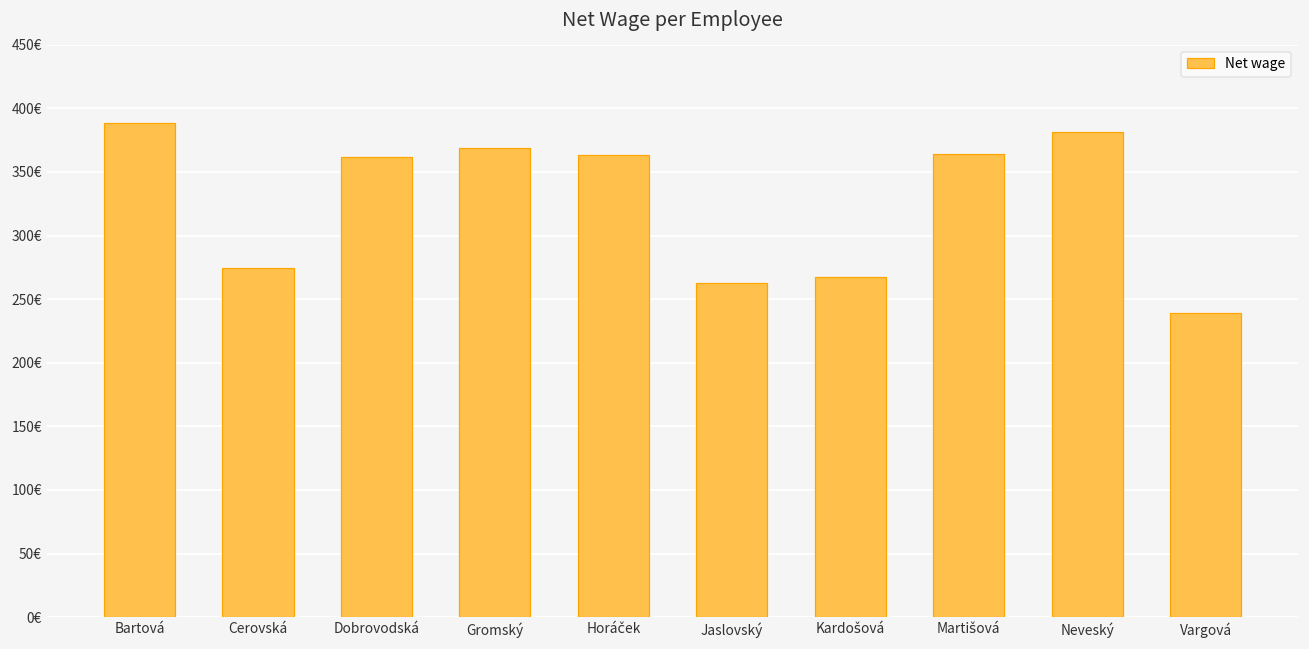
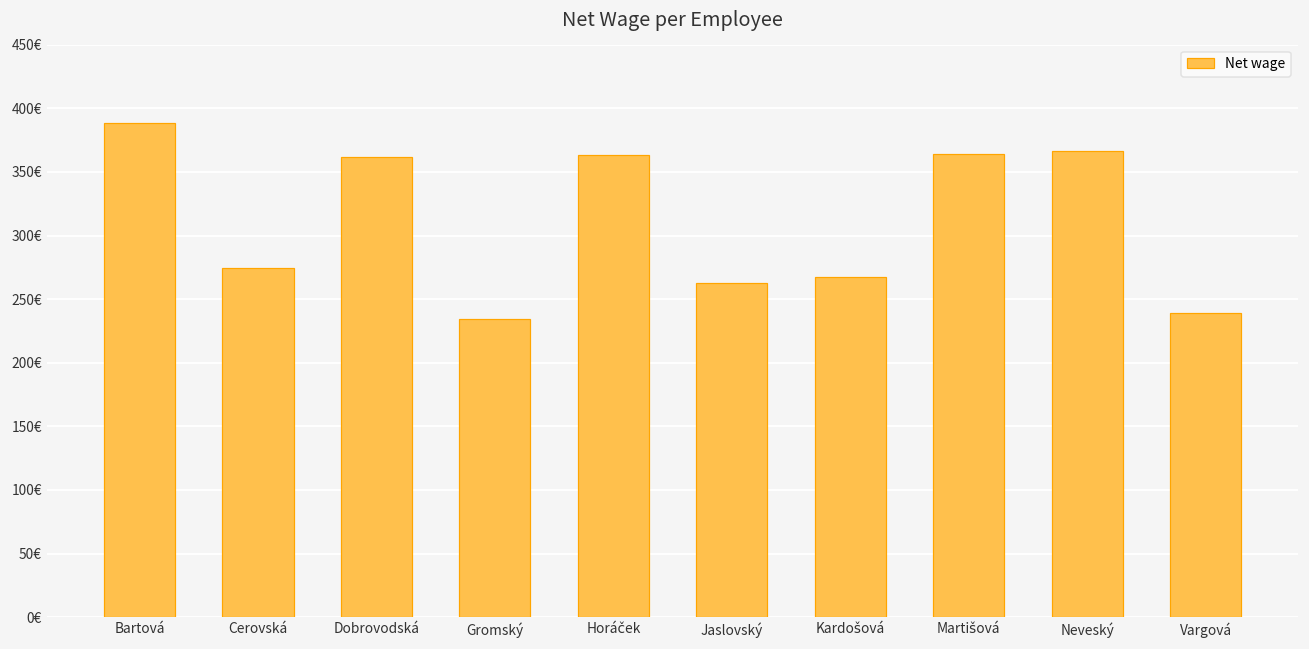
Gromský: 369€ -> 235€
Neveský: 381€ -> 366€
